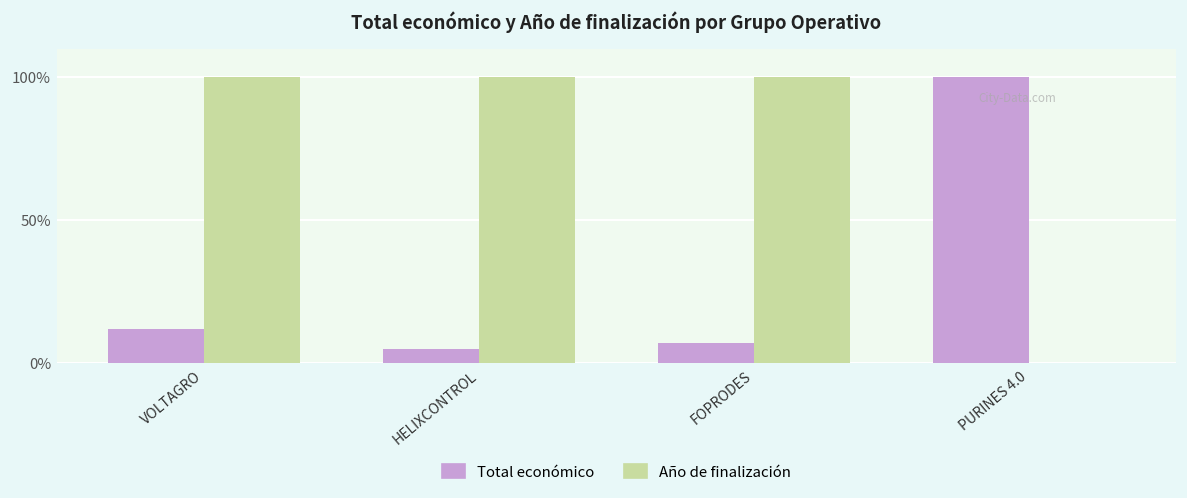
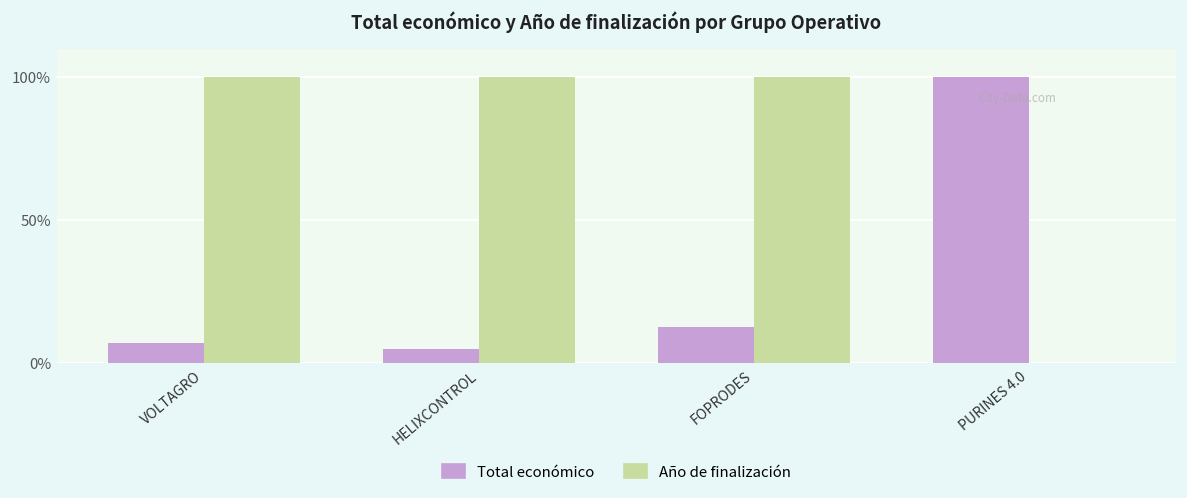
Total económico, VOLTAGRO: 12% -> 7%
Total económico, FOPRODES: 7% -> 13%
